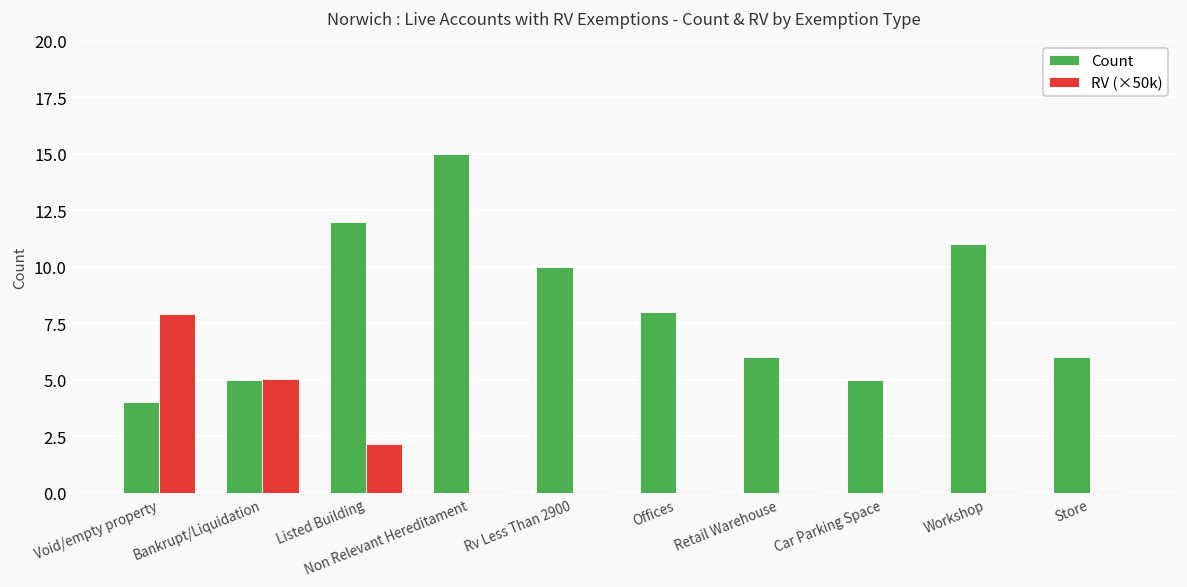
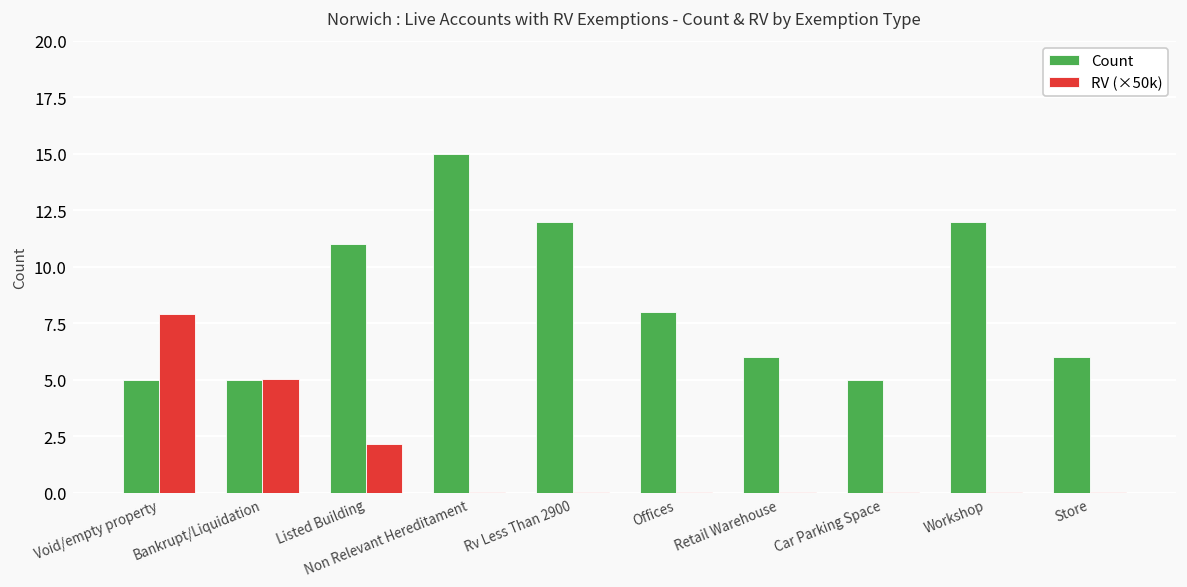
Count, Void/empty property: 4 -> 5
Count, Listed Building: 12 -> 11
Count, Rv Less Than 2900: 10 -> 12
Count, Workshop: 11 -> 12
